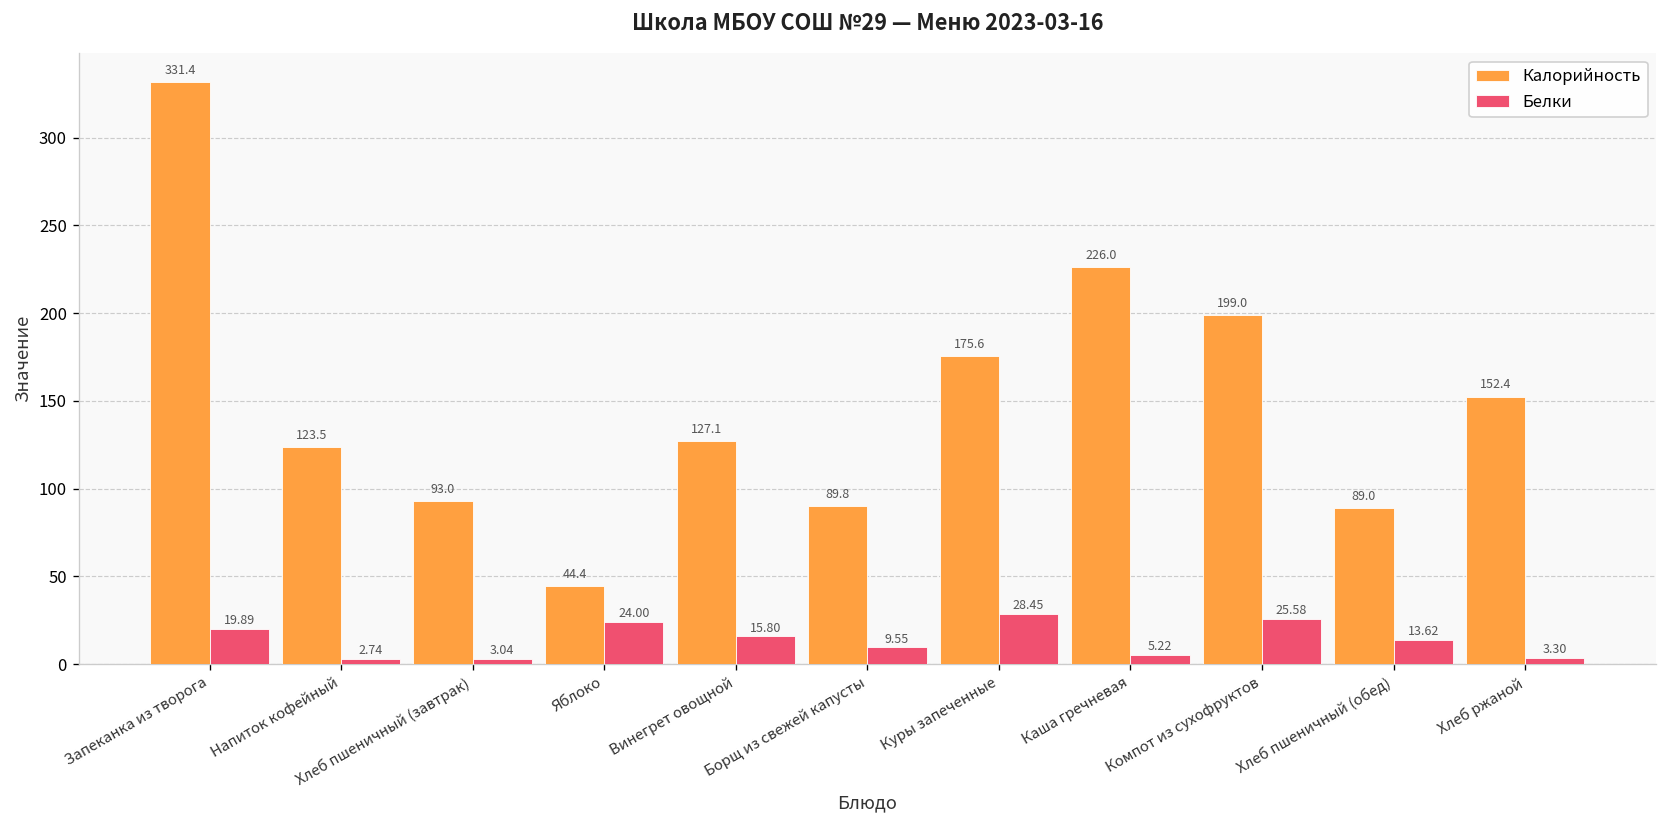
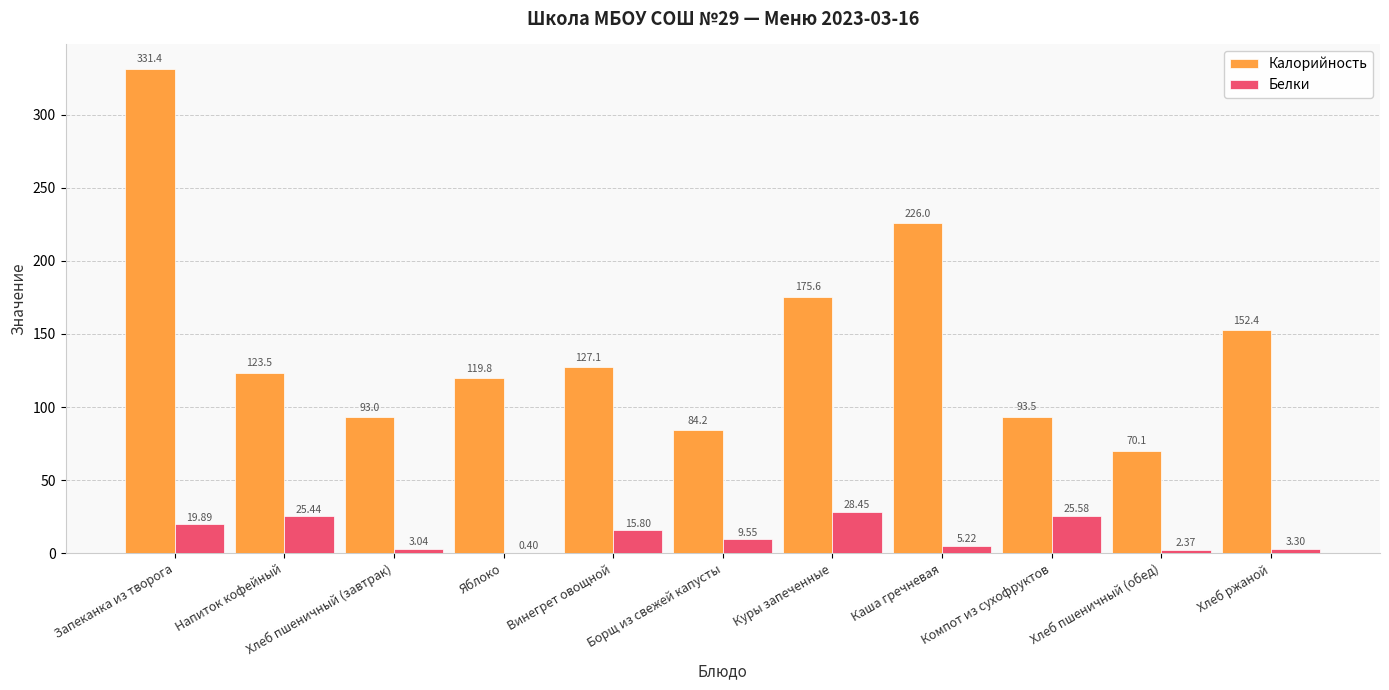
Белки, Напиток кофейный: 2.74 -> 25.44
Калорийность, Яблоко: 44.4 -> 119.8
Белки, Яблоко: 24.00 -> 0.40
Калорийность, Борщ из свежей капусты: 89.8 -> 84.2
Калорийность, Компот из сухофруктов: 199.0 -> 93.5
Калорийность, Хлеб пшеничный (обед): 89.0 -> 70.1
Белки, Хлеб пшеничный (обед): 13.62 -> 2.37
